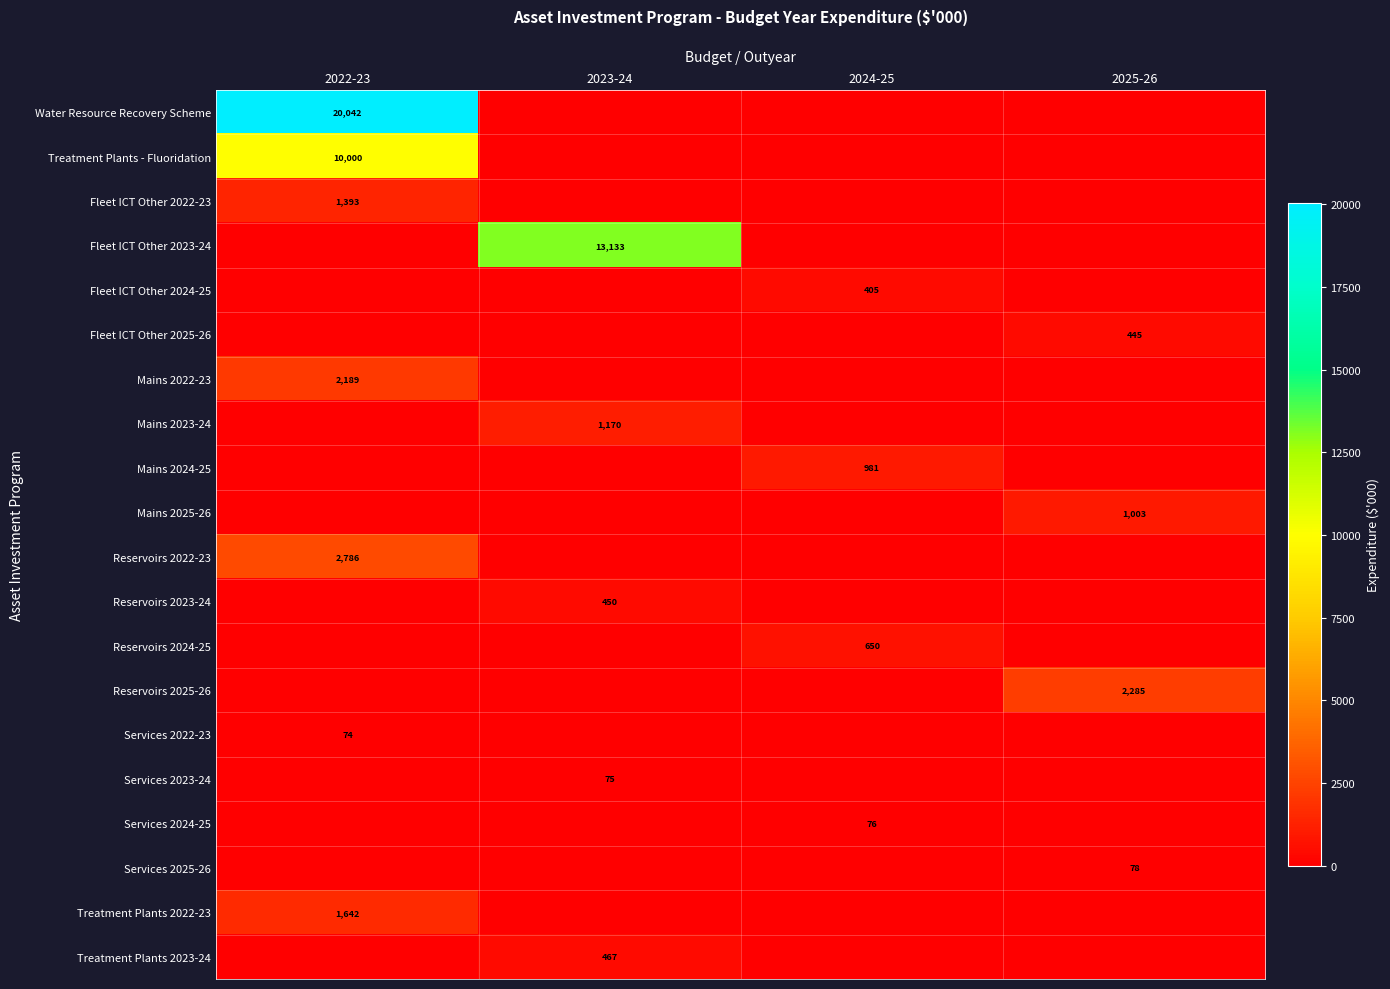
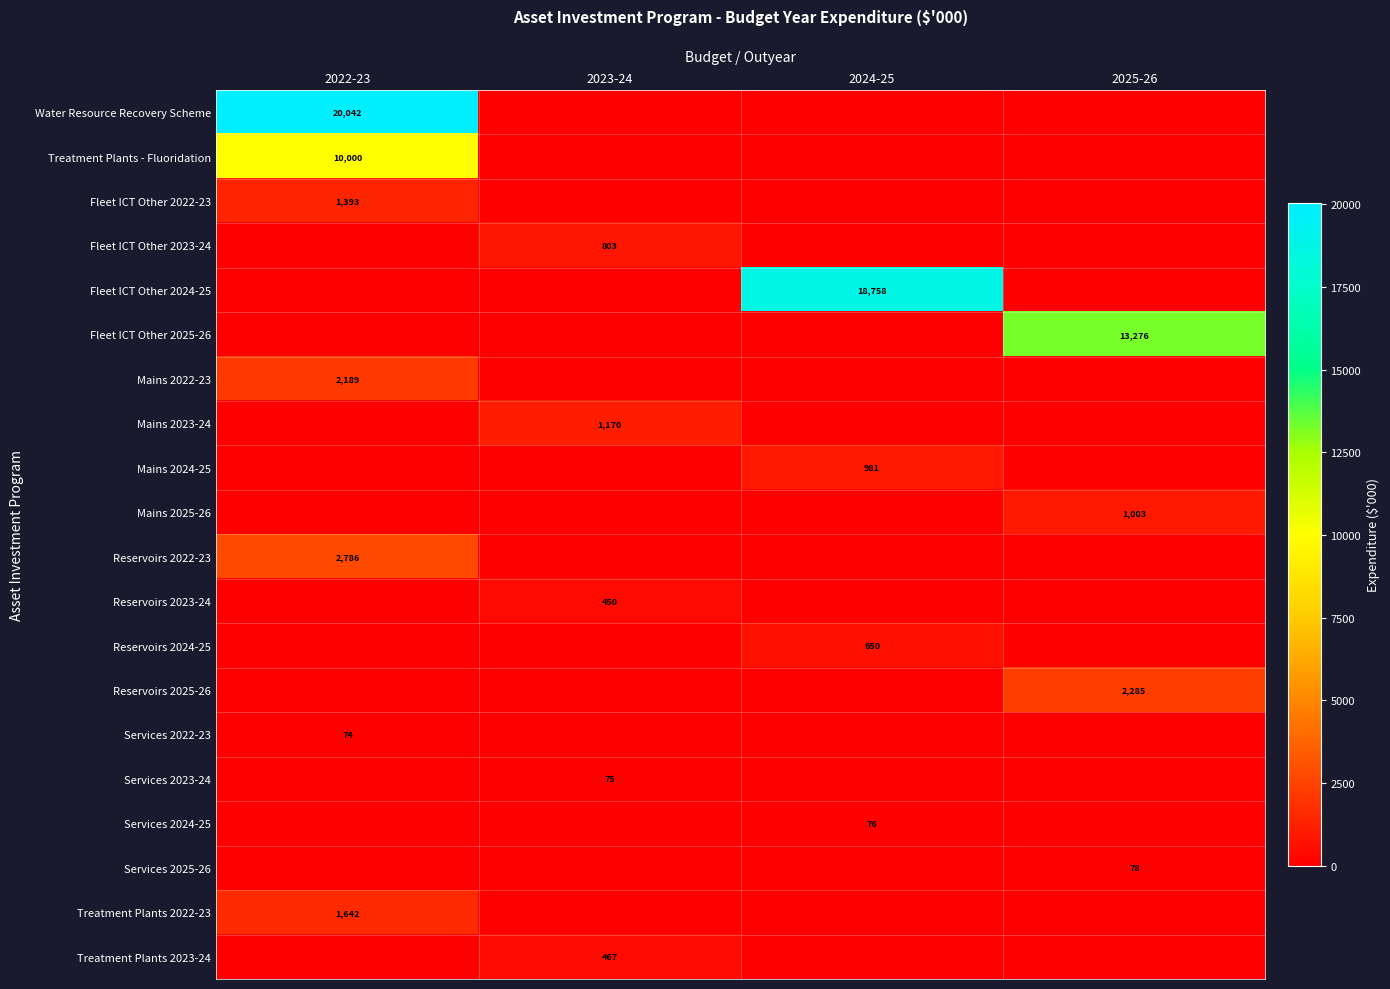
Fleet ICT Other 2023-24, 2023-24: 13,133 -> 803
Fleet ICT Other 2024-25, 2024-25: 405 -> 18,758
Fleet ICT Other 2025-26, 2025-26: 445 -> 13,276
